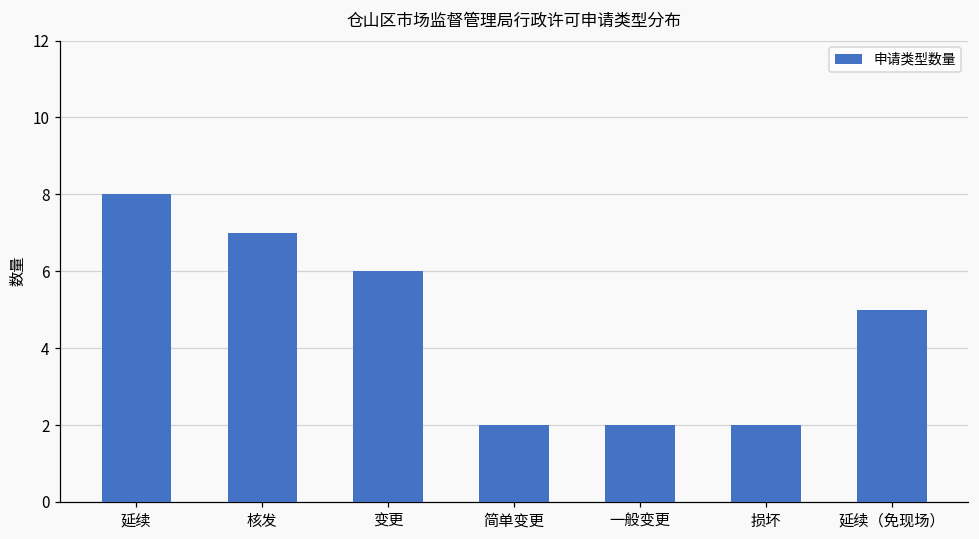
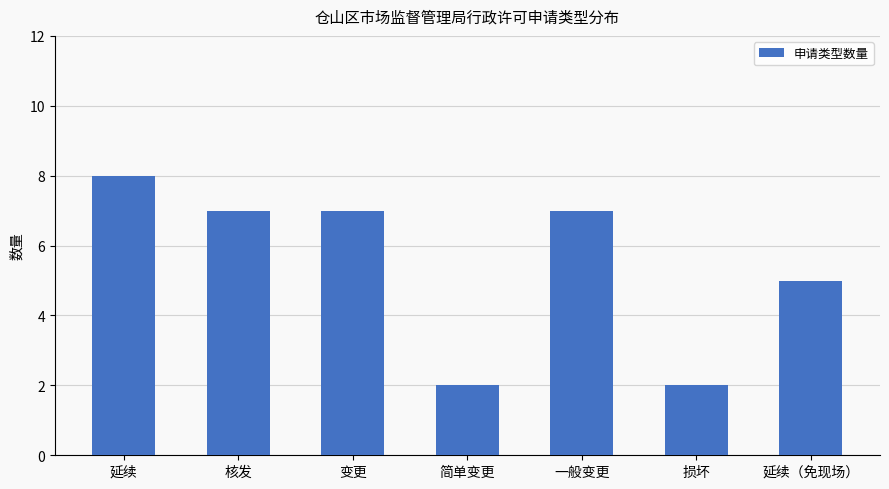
变更: 6 -> 7
一般变更: 2 -> 7
